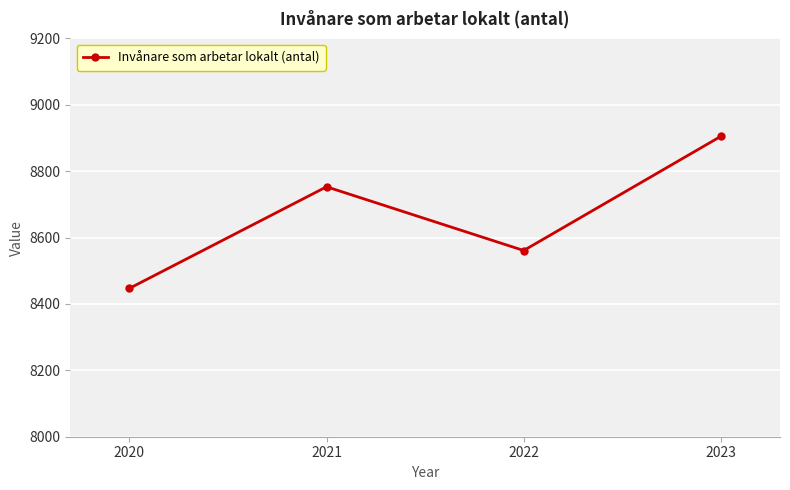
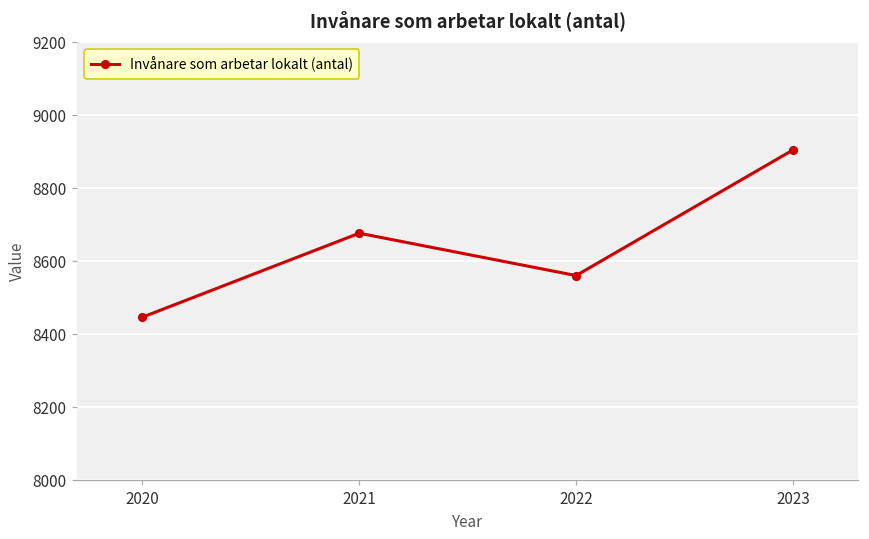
2021: 8750 -> 8680
